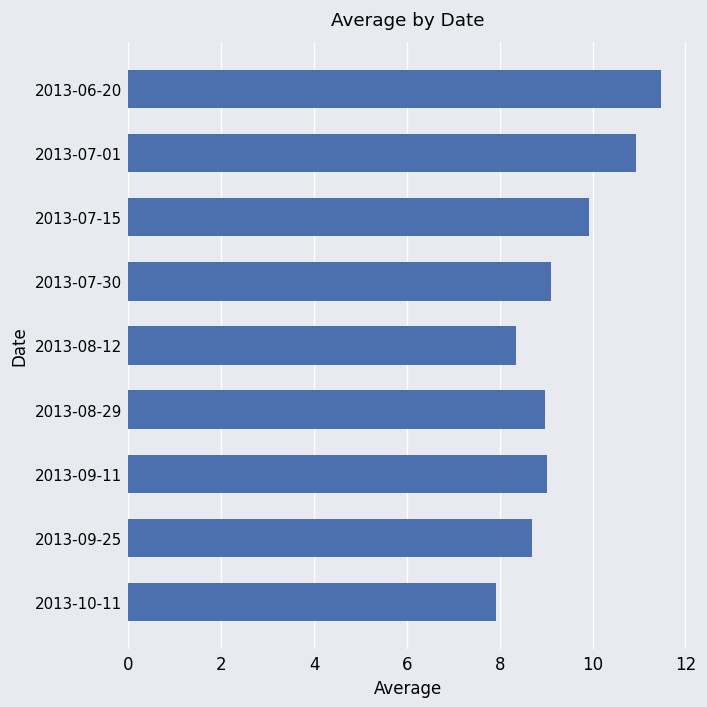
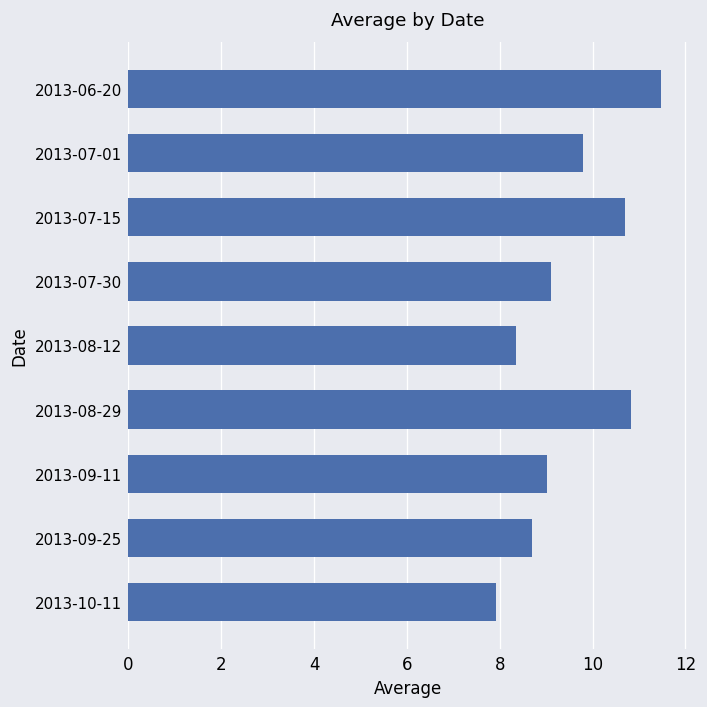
2013-07-01: 10.9 -> 9.8
2013-07-15: 9.9 -> 10.7
2013-08-29: 9.0 -> 10.8
